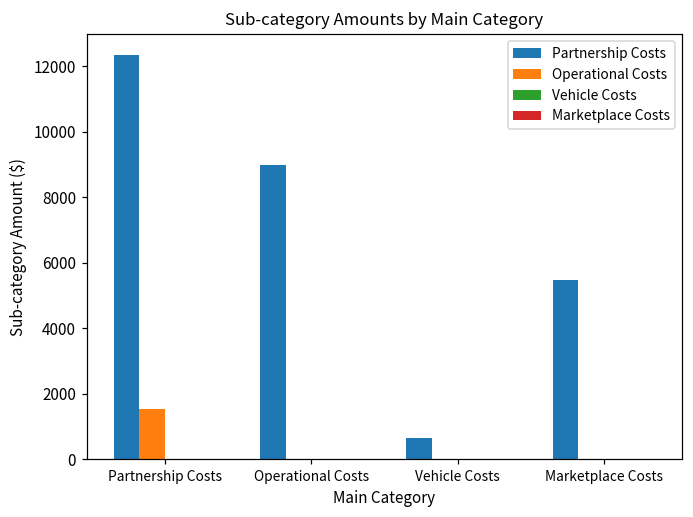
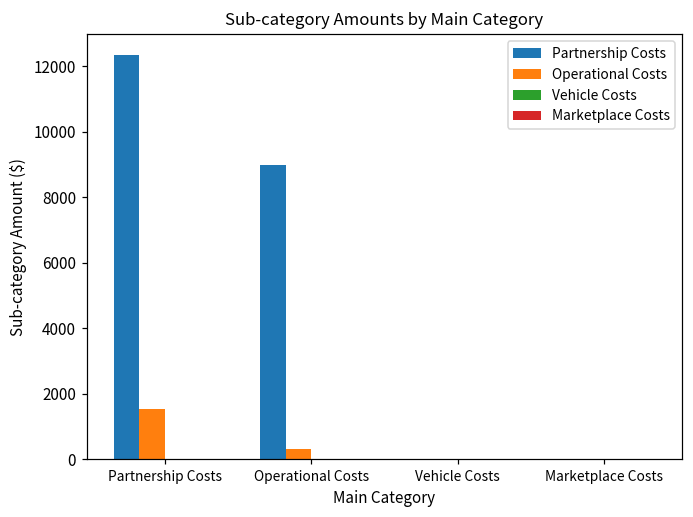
Operational Costs, Operational Costs: 0 -> 300
Partnership Costs, Vehicle Costs: 700 -> 0
Partnership Costs, Marketplace Costs: 5500 -> 0
